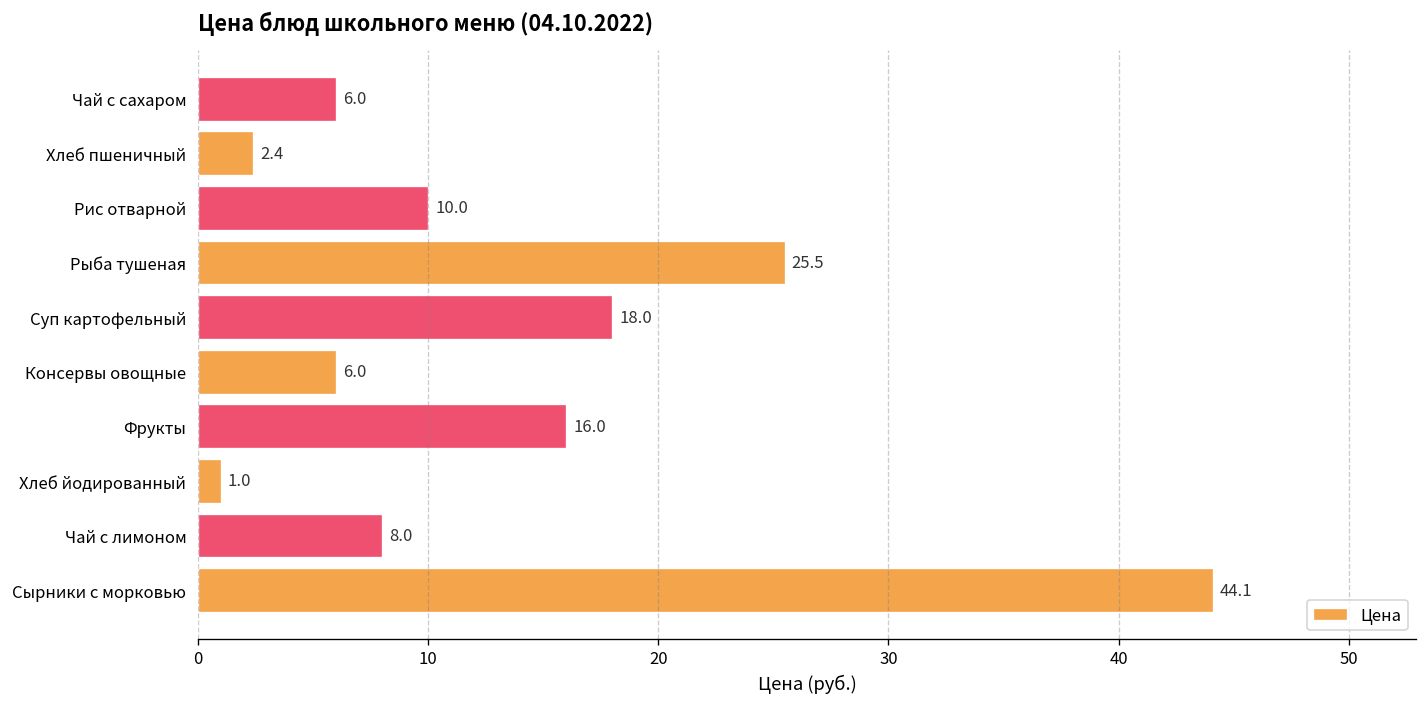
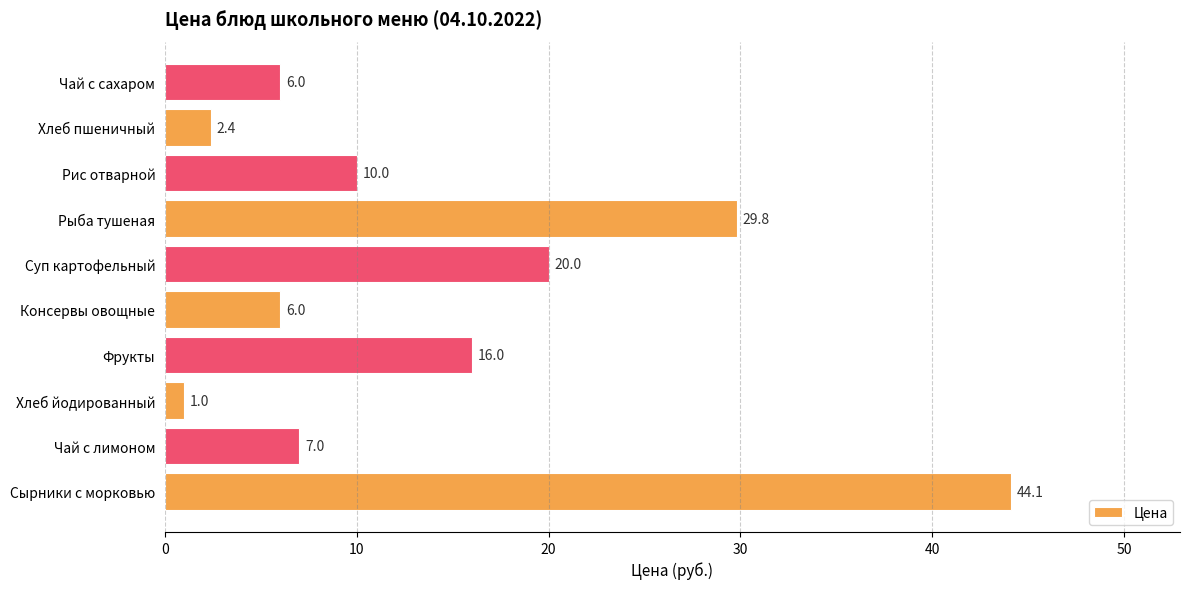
Рыба тушеная: 25.5 -> 29.8
Суп картофельный: 18.0 -> 20.0
Чай с лимоном: 8.0 -> 7.0
